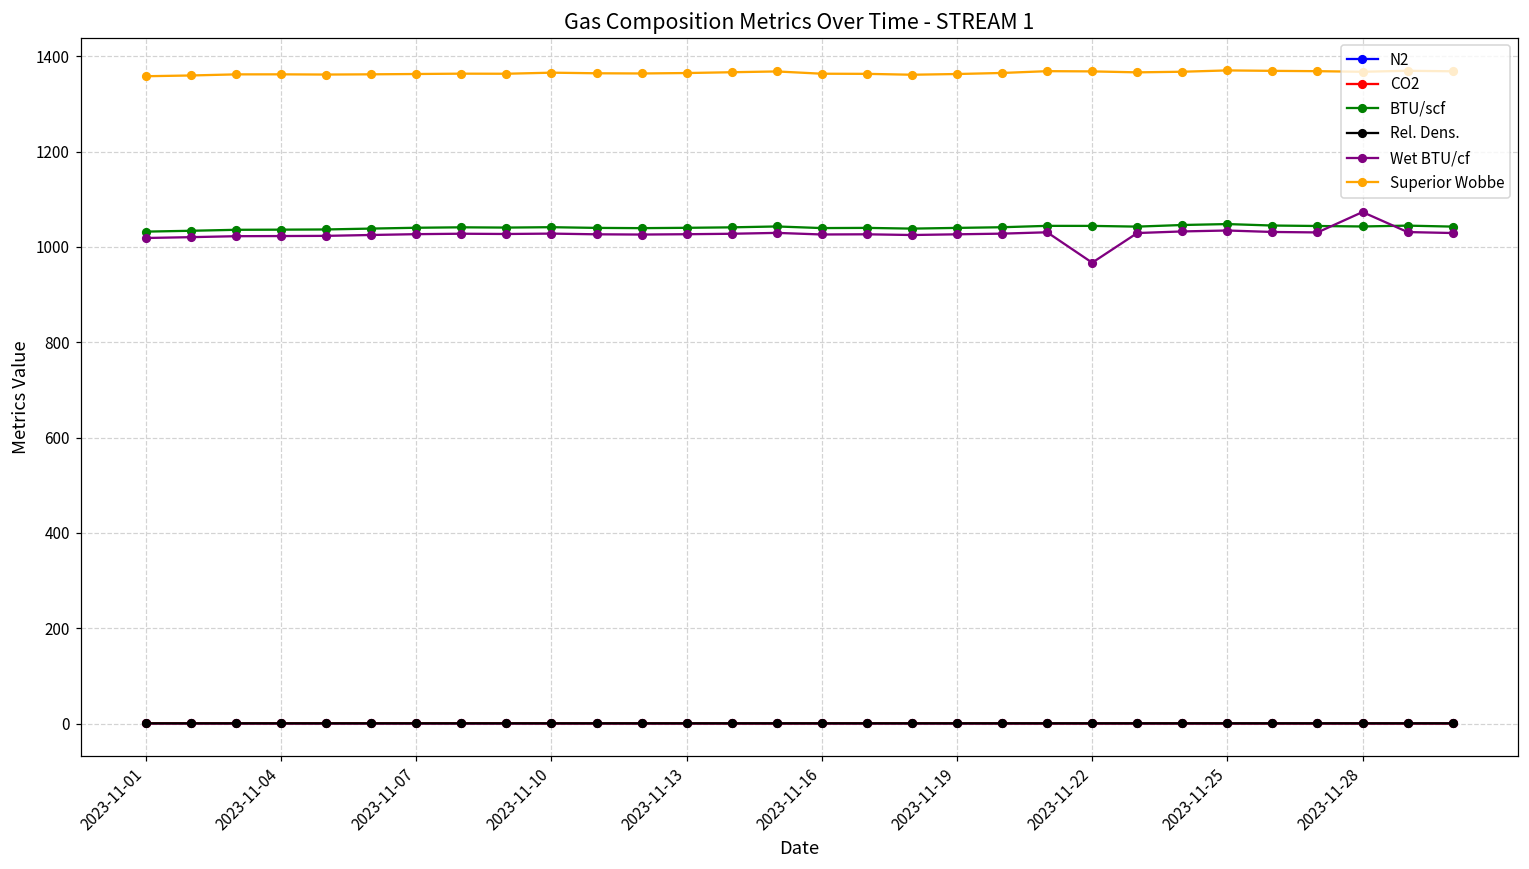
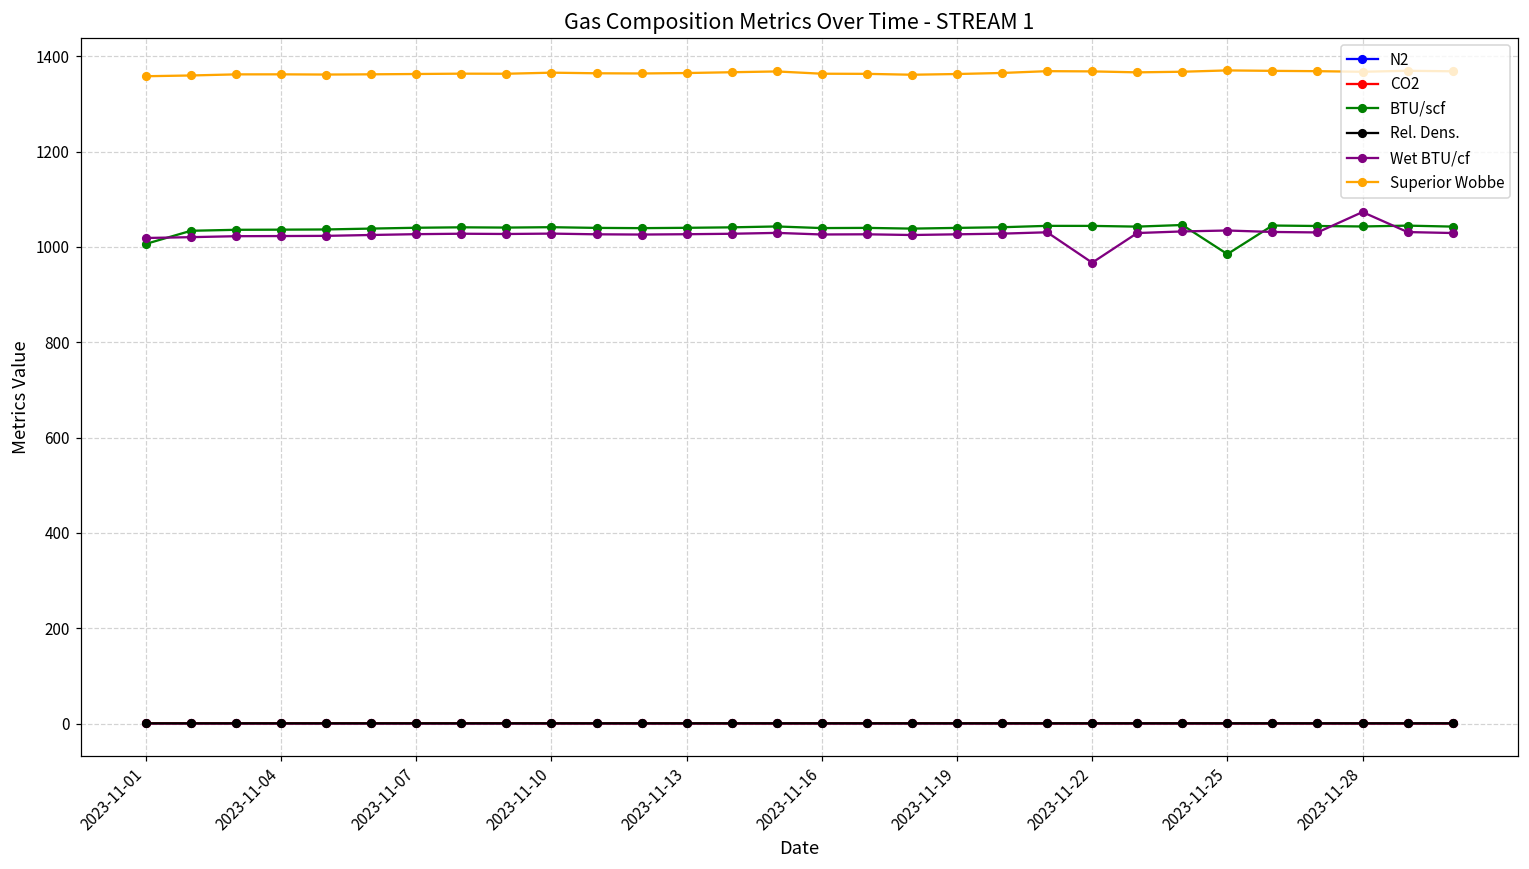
BTU/scf, 2023-11-01: 1030 -> 1010
BTU/scf, 2023-11-25: 1050 -> 990
